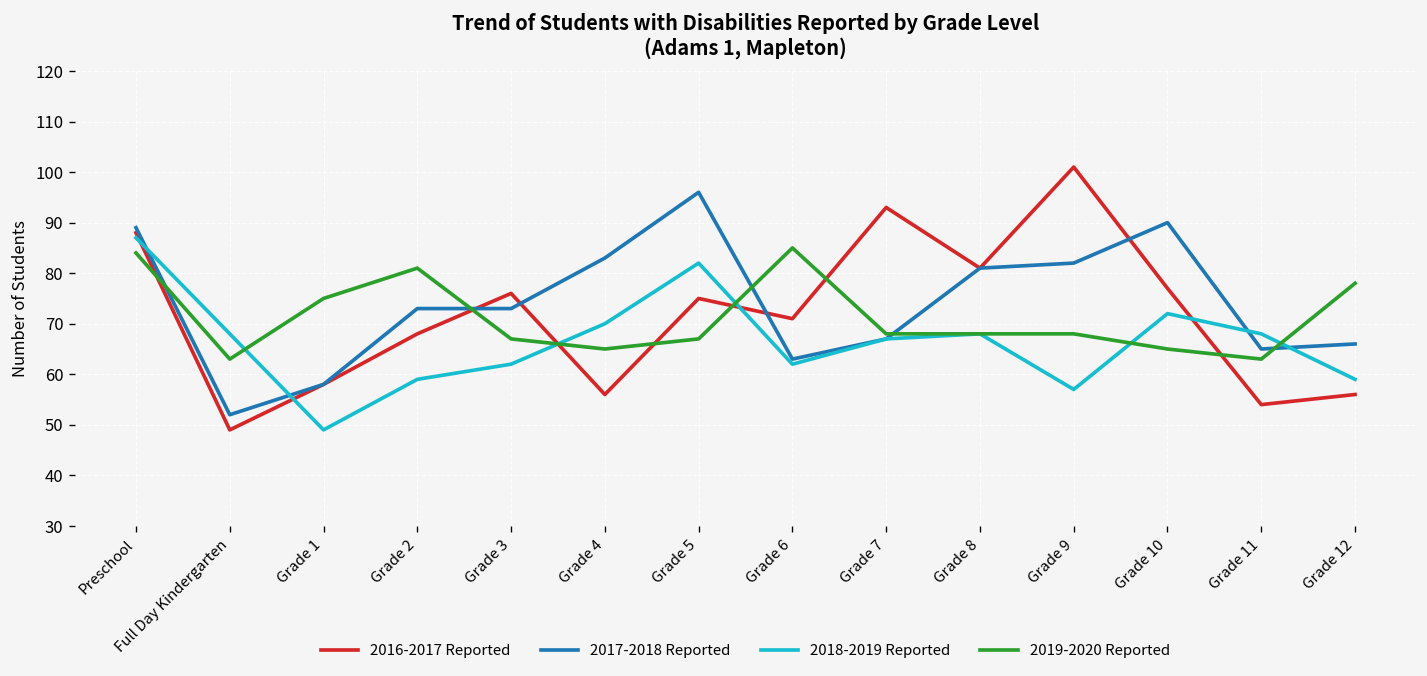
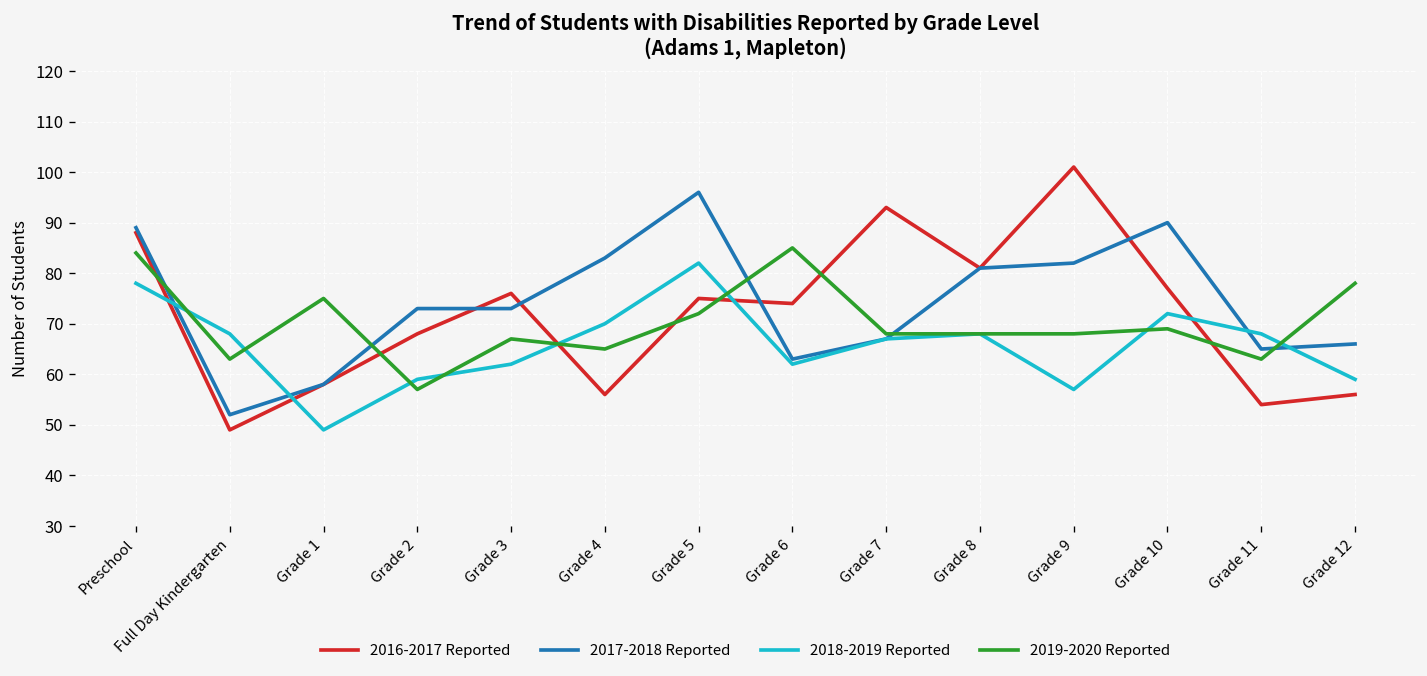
2018-2019 Reported, Preschool: 87 -> 78
2019-2020 Reported, Grade 2: 81 -> 57
2019-2020 Reported, Grade 5: 67 -> 72
2016-2017 Reported, Grade 6: 71 -> 74
2019-2020 Reported, Grade 10: 65 -> 69
